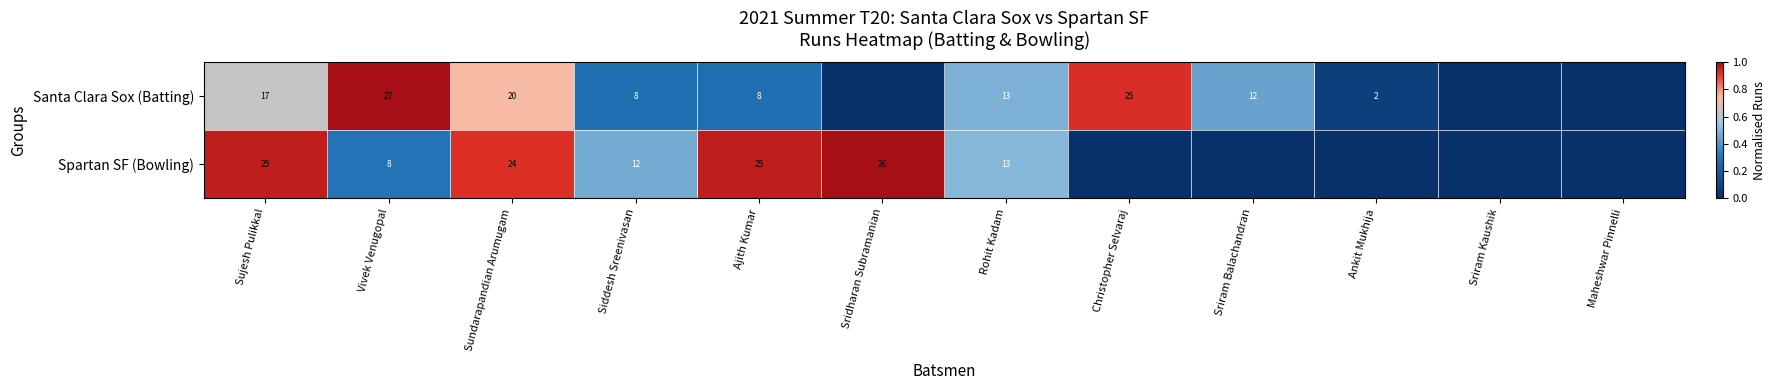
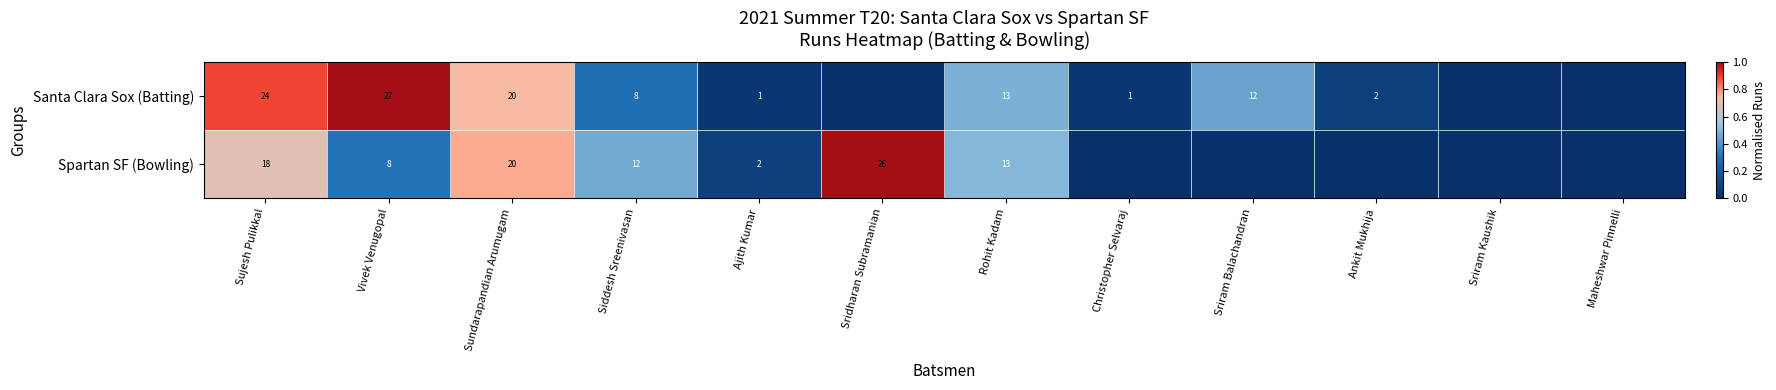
Santa Clara Sox (Batting), Sujesh Pulikkal: 17 -> 24
Santa Clara Sox (Batting), Ajith Kumar: 8 -> 1
Santa Clara Sox (Batting), Christopher Selvaraj: 25 -> 1
Spartan SF (Bowling), Sujesh Pulikkal: 25 -> 18
Spartan SF (Bowling), Sundarapandian Arumugam: 24 -> 20
Spartan SF (Bowling), Ajith Kumar: 25 -> 2
